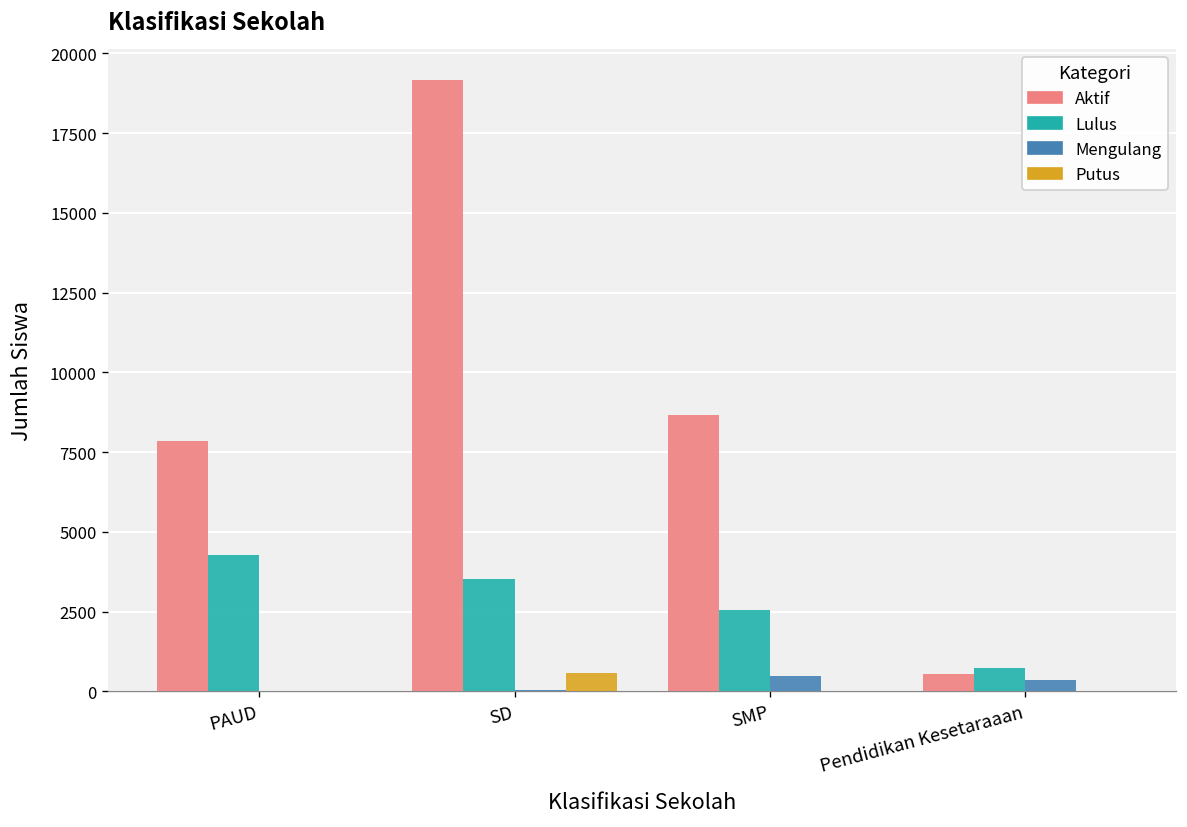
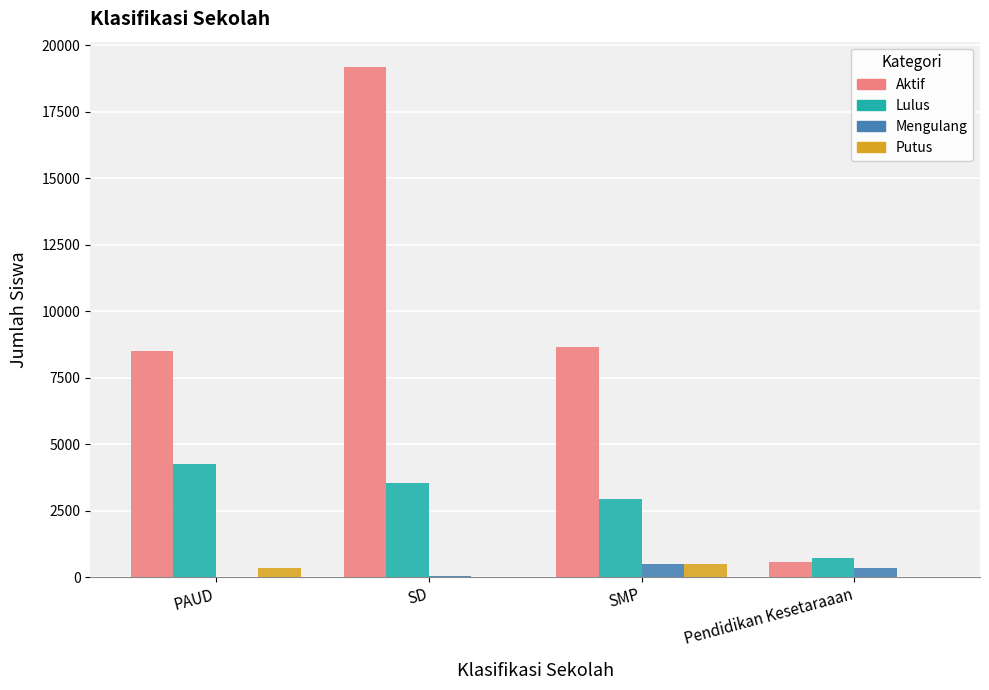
Aktif, PAUD: 7900 -> 8500
Putus, PAUD: 0 -> 300
Putus, SD: 600 -> 0
Lulus, SMP: 2600 -> 2900
Putus, SMP: 0 -> 500
